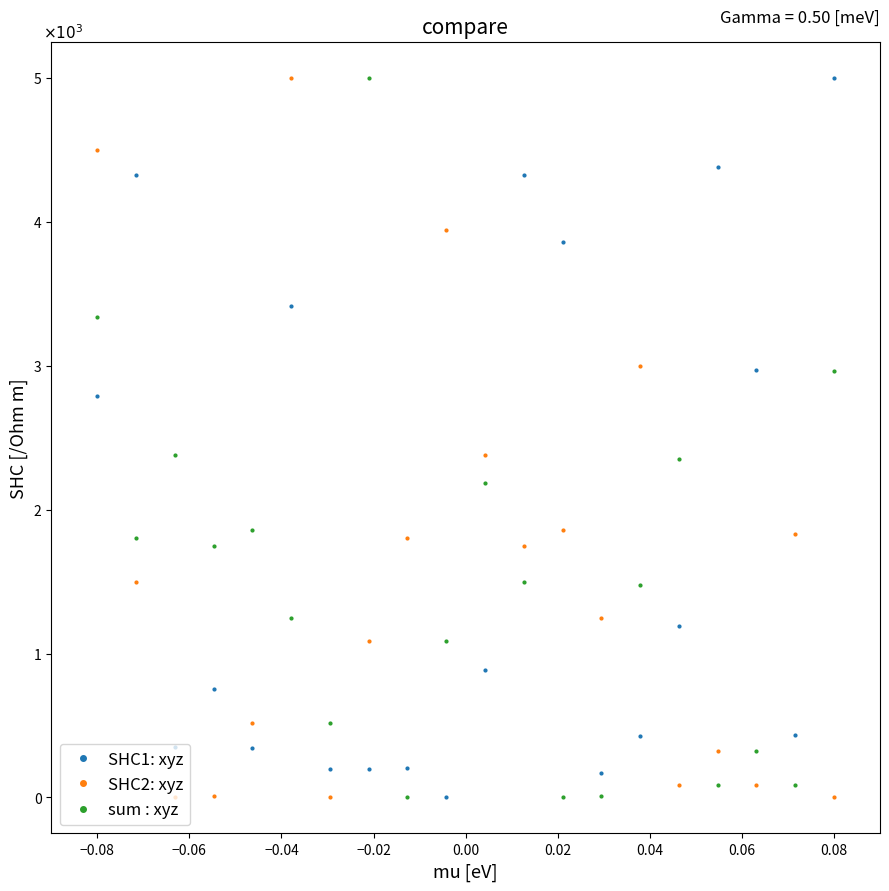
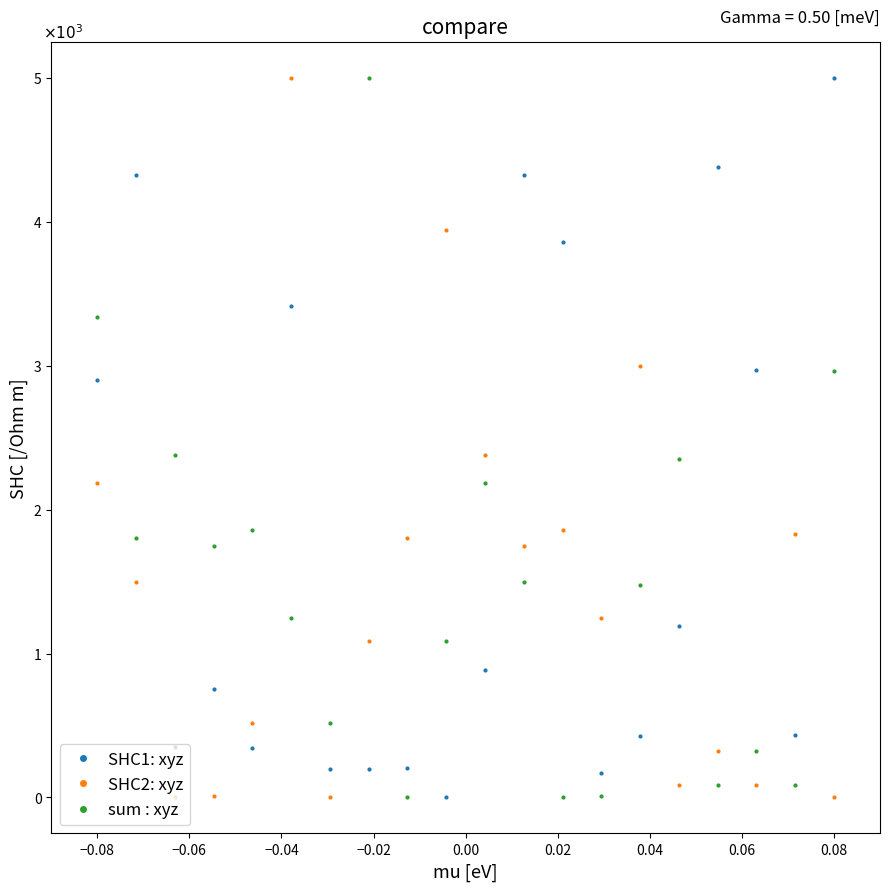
SHC1: xyz, −0.08: 2.79 -> 2.90
SHC2: xyz, −0.08: 4.50 -> 2.18
